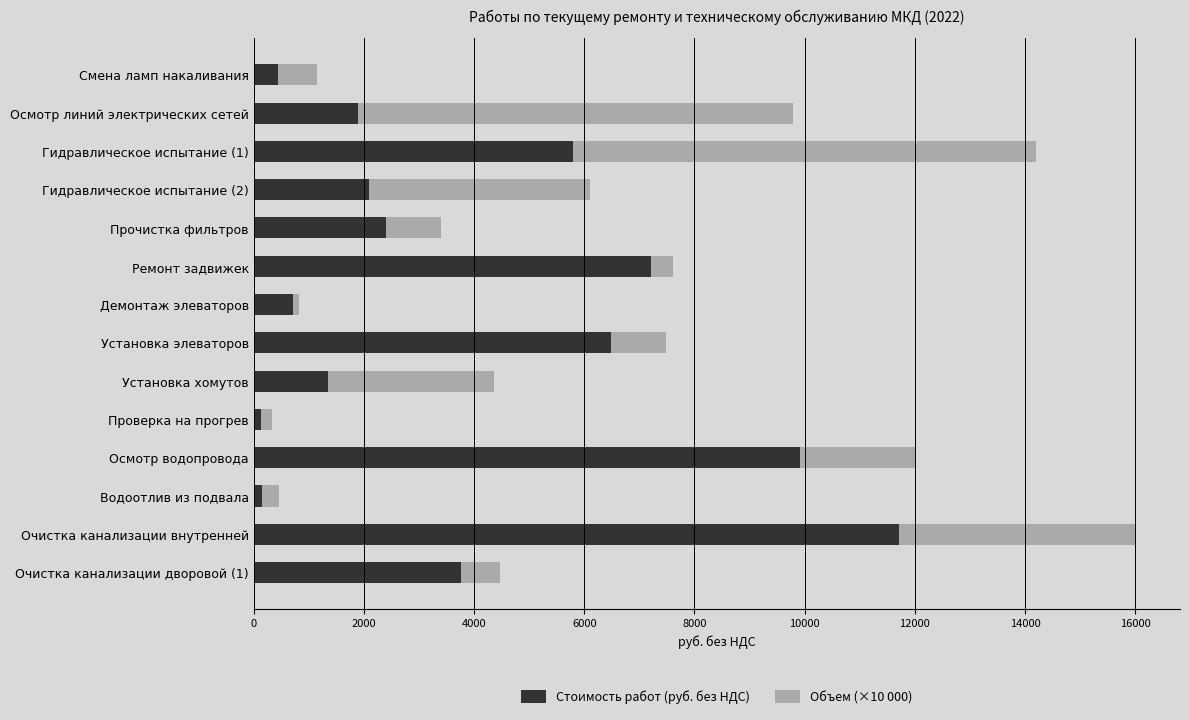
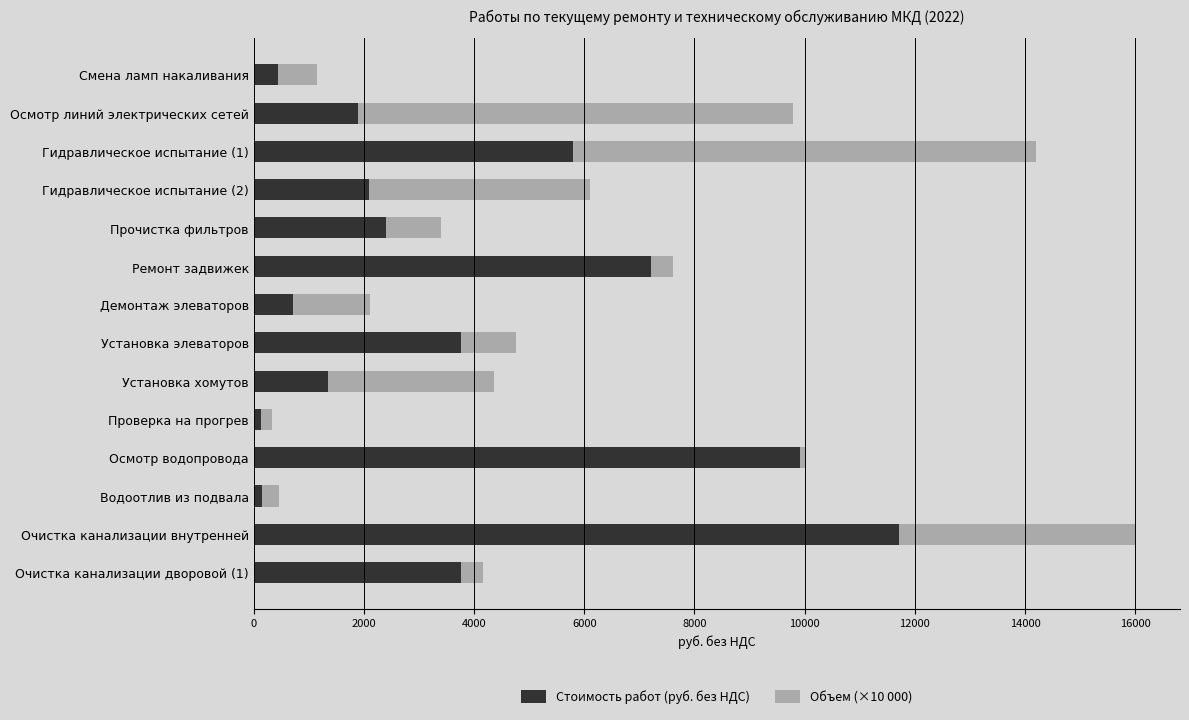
Объем (×10 000), Демонтаж элеваторов: 100 -> 1400
Стоимость работ (руб. без НДС), Установка элеваторов: 6500 -> 3800
Объем (×10 000), Осмотр водопровода: 2100 -> 100
Объем (×10 000), Очистка канализации дворовой (1): 700 -> 400
